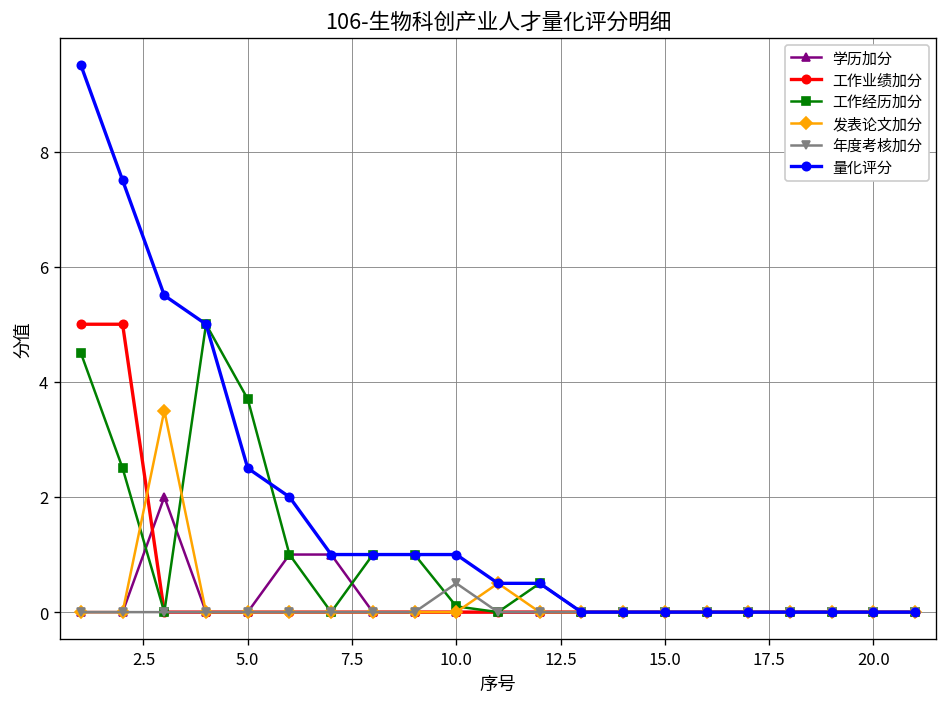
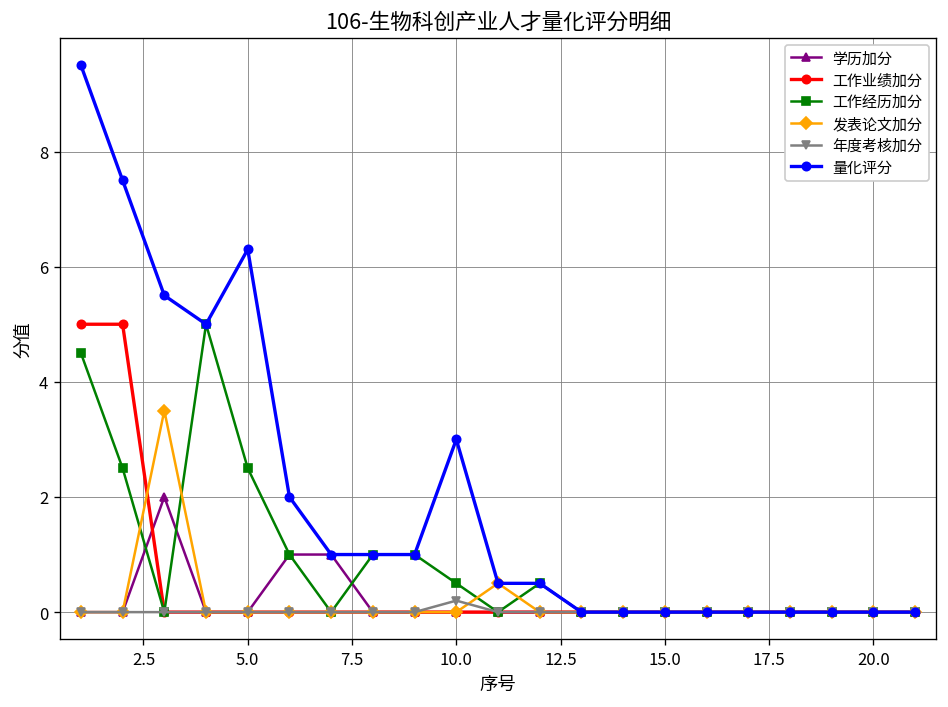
工作经历加分, 5.0: 3.7 -> 2.5
量化评分, 5.0: 2.5 -> 6.3
工作经历加分, 10.0: 0.1 -> 0.5
年度考核加分, 10.0: 0.5 -> 0.2
量化评分, 10.0: 1 -> 3
